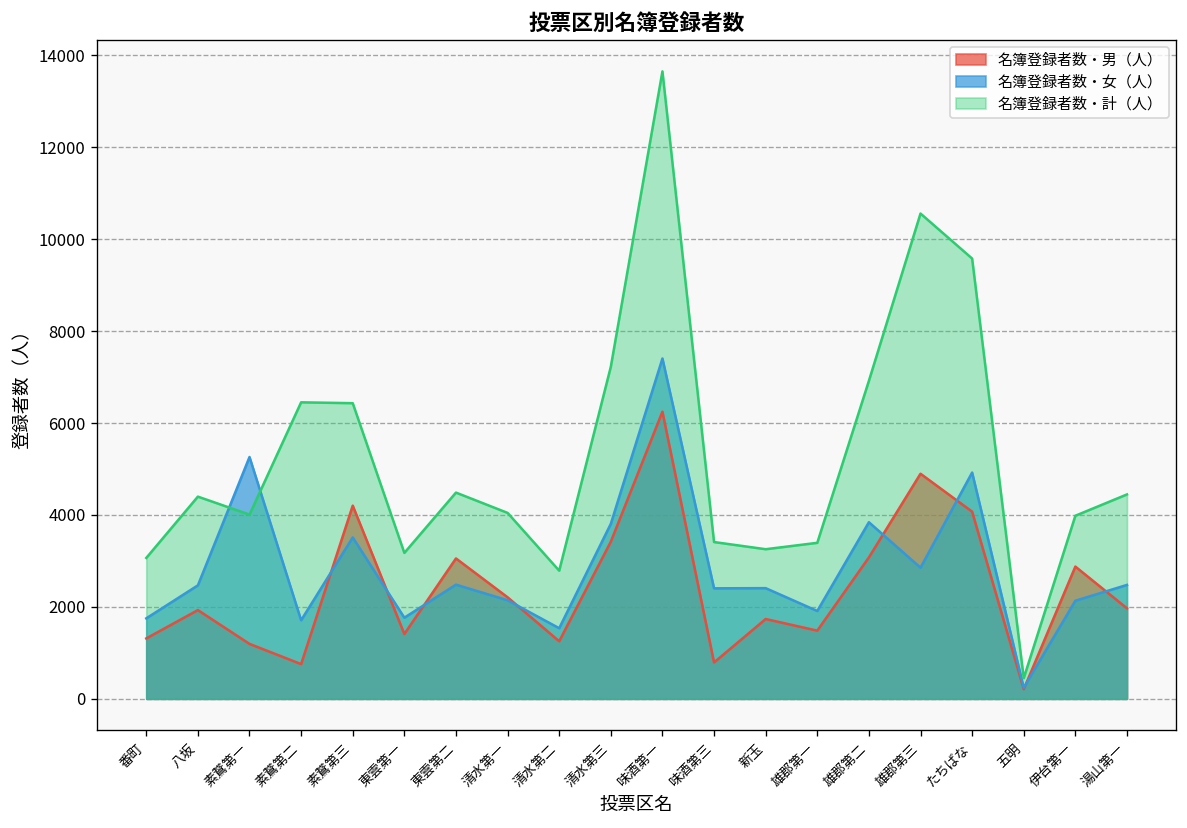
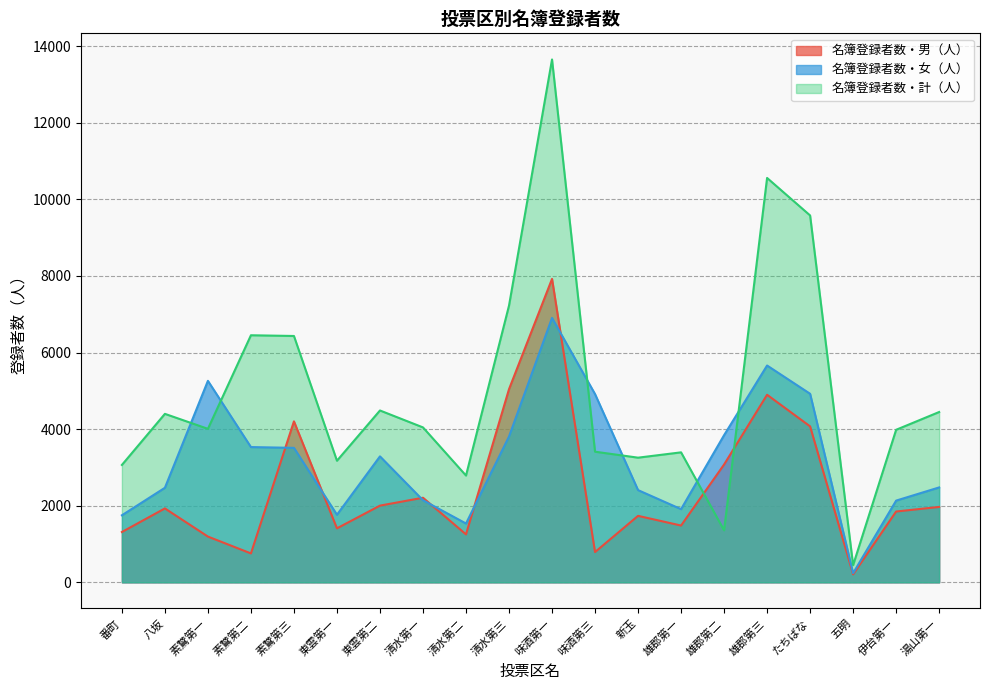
名簿登録者数・女（人）, 素鵞第二: 1700 -> 3500
名簿登録者数・男（人）, 東雲第二: 3100 -> 2000
名簿登録者数・女（人）, 東雲第二: 2500 -> 3300
名簿登録者数・男（人）, 清水第三: 3400 -> 5000
名簿登録者数・男（人）, 味酒第一: 6200 -> 7900
名簿登録者数・女（人）, 味酒第一: 7400 -> 6900
名簿登録者数・女（人）, 味酒第三: 2400 -> 4900
名簿登録者数・計（人）, 雄郡第二: 6900 -> 1400
名簿登録者数・女（人）, 雄郡第三: 2900 -> 5700
名簿登録者数・男（人）, 伊台第一: 2900 -> 1800
